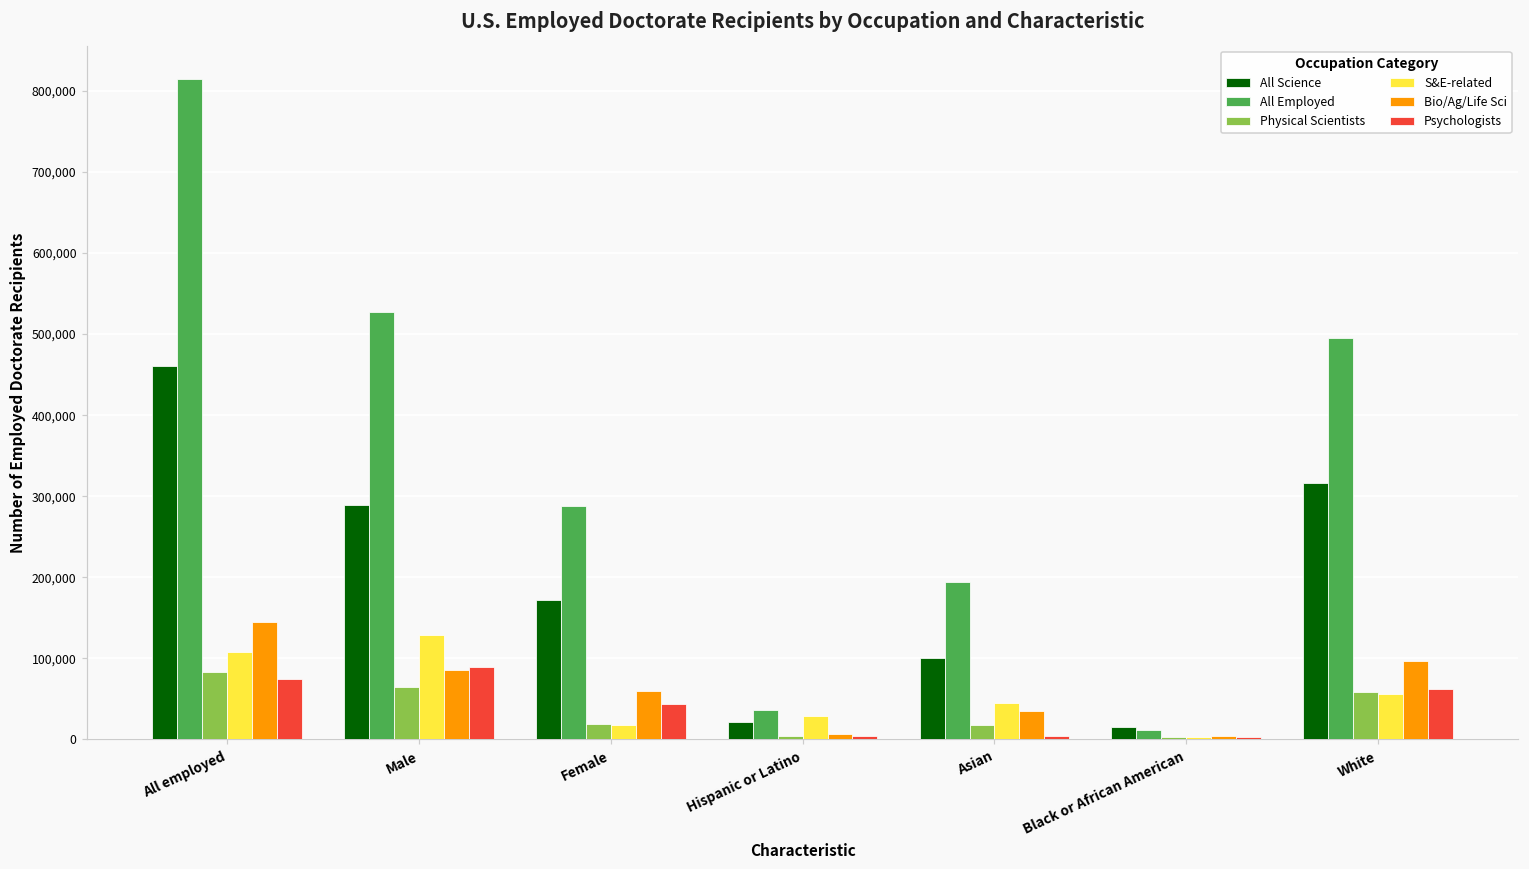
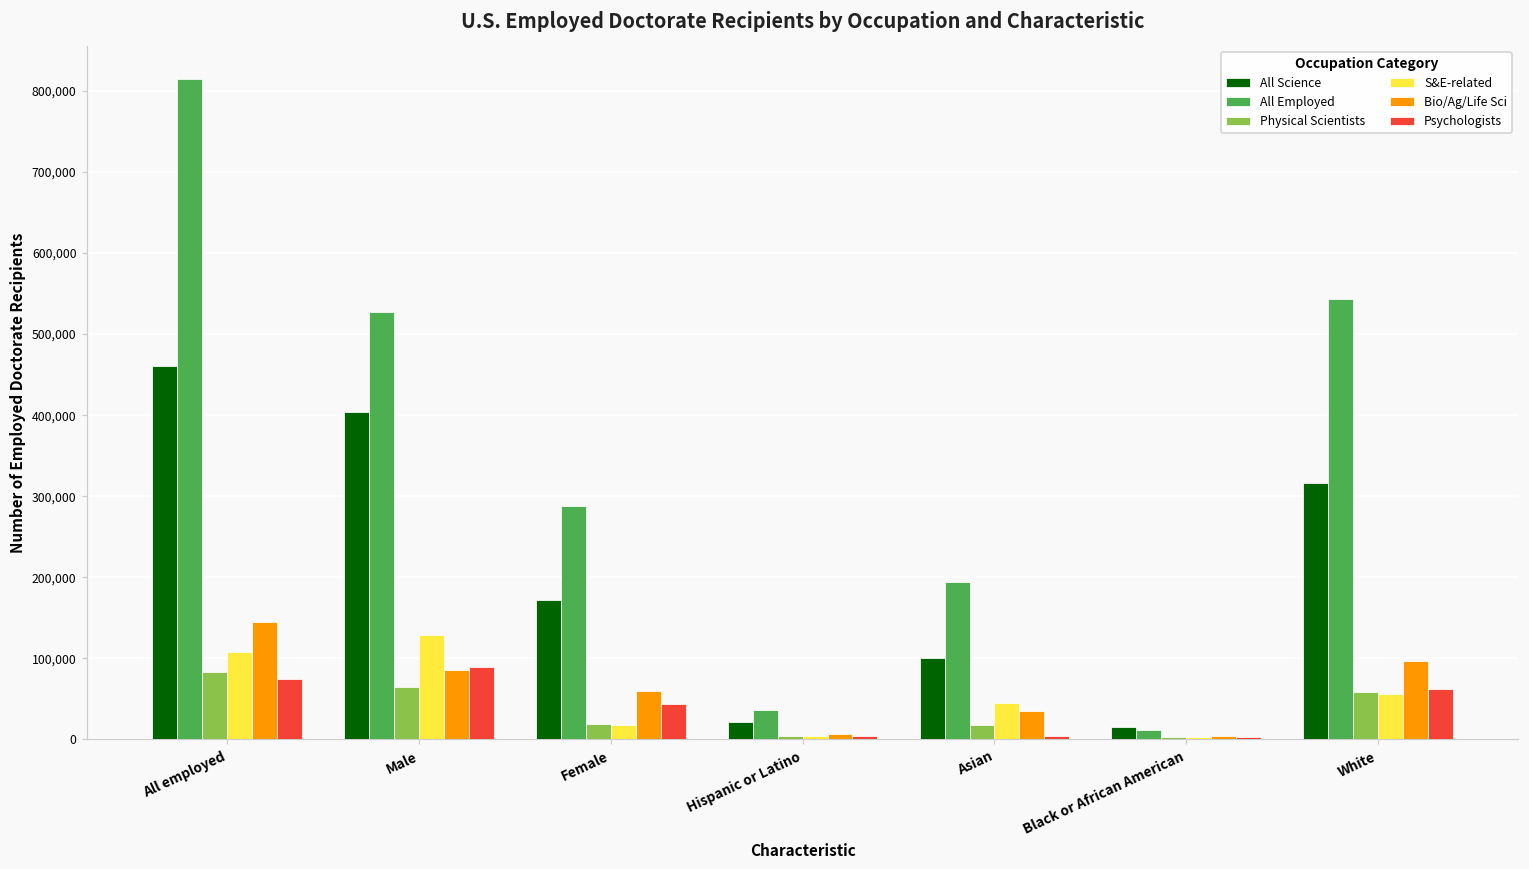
All Science, Male: 290,000 -> 400,000
S&E-related, Hispanic or Latino: 30,000 -> 0
All Employed, White: 500,000 -> 540,000
